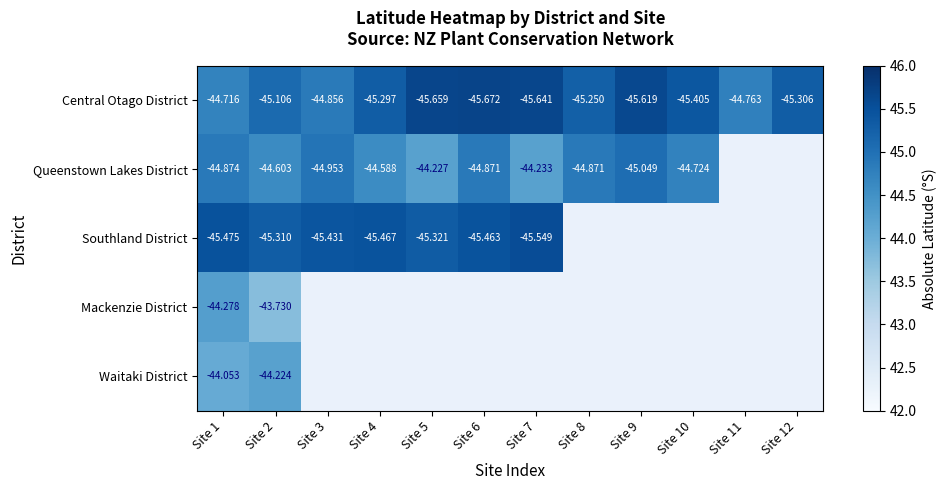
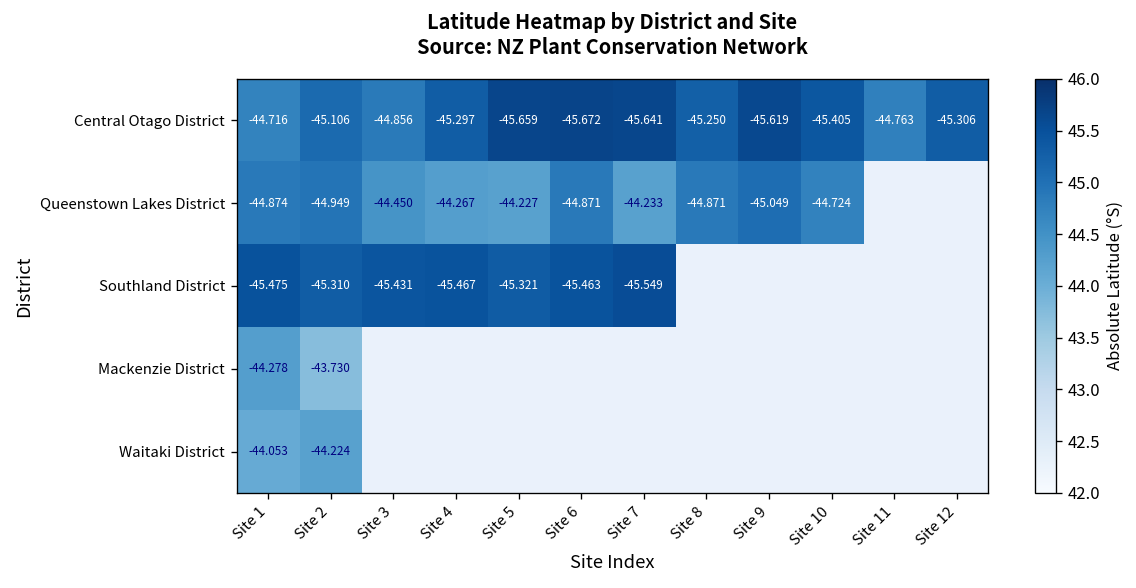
Queenstown Lakes District, Site 2: -44.603 -> -44.949
Queenstown Lakes District, Site 3: -44.953 -> -44.450
Queenstown Lakes District, Site 4: -44.588 -> -44.267
